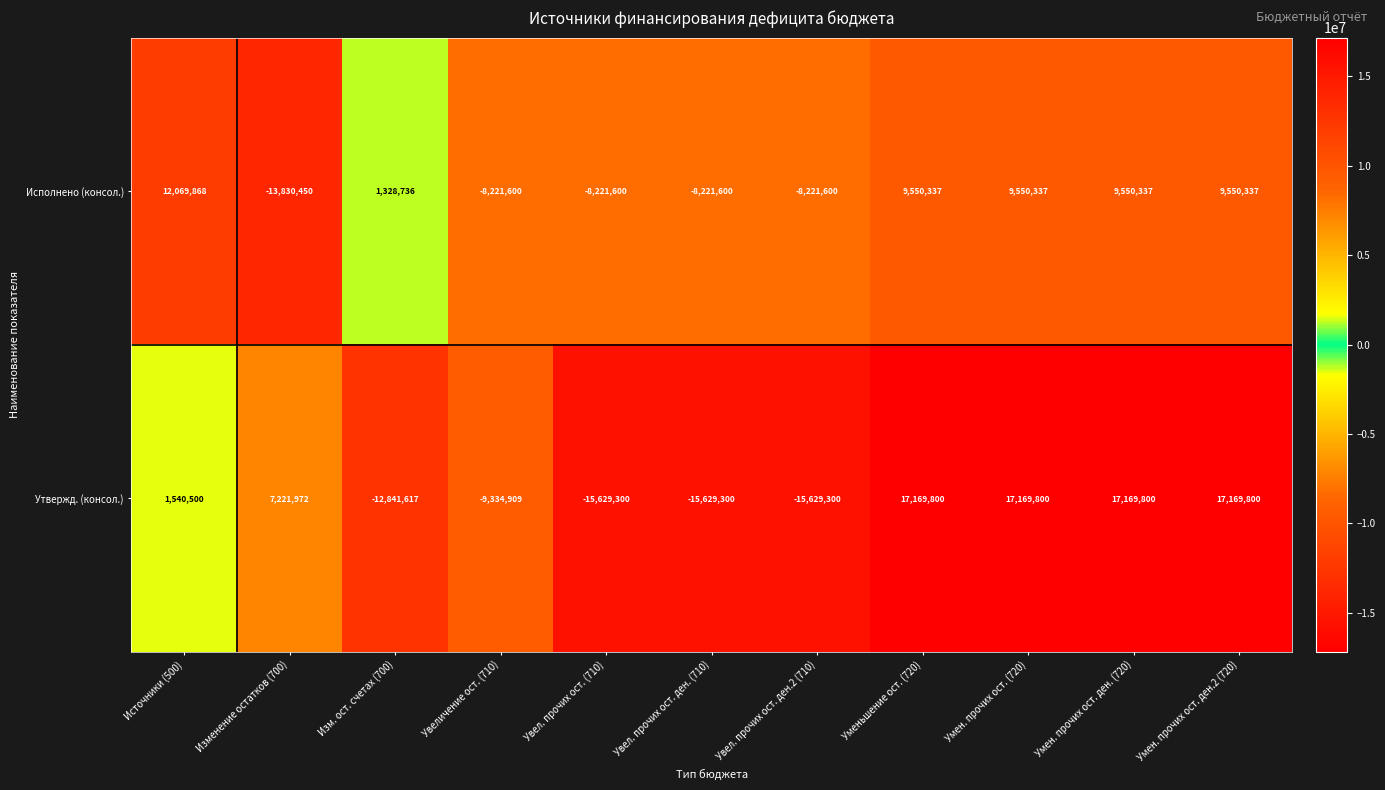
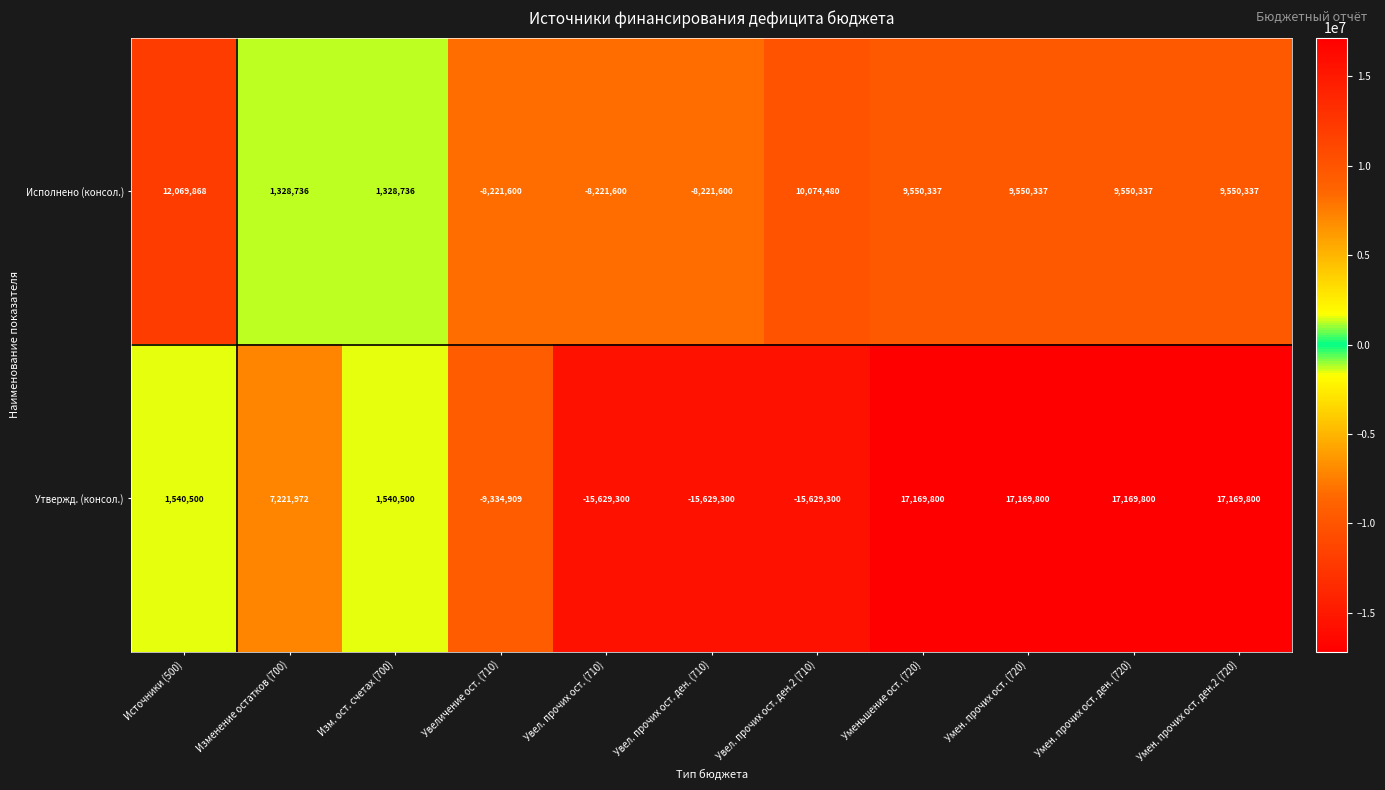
Исполнено (консол.), Изменение остатков (700): -13,830,450 -> 1,328,736
Исполнено (консол.), Увел. прочих ост. ден.2 (710): -8,221,600 -> 10,074,480
Утвержд. (консол.), Изм. ост. счетах (700): -12,841,617 -> 1,540,500
